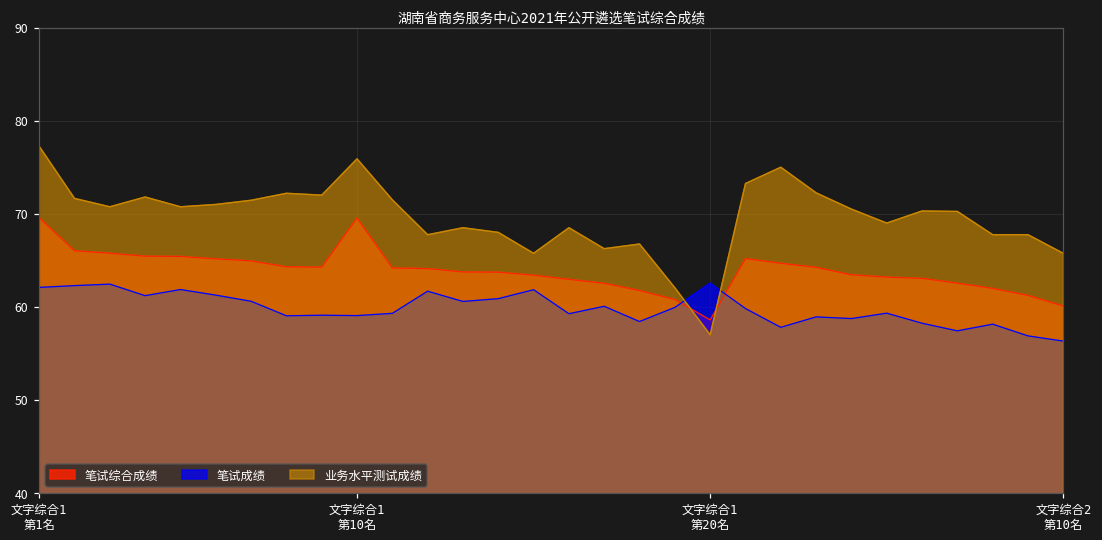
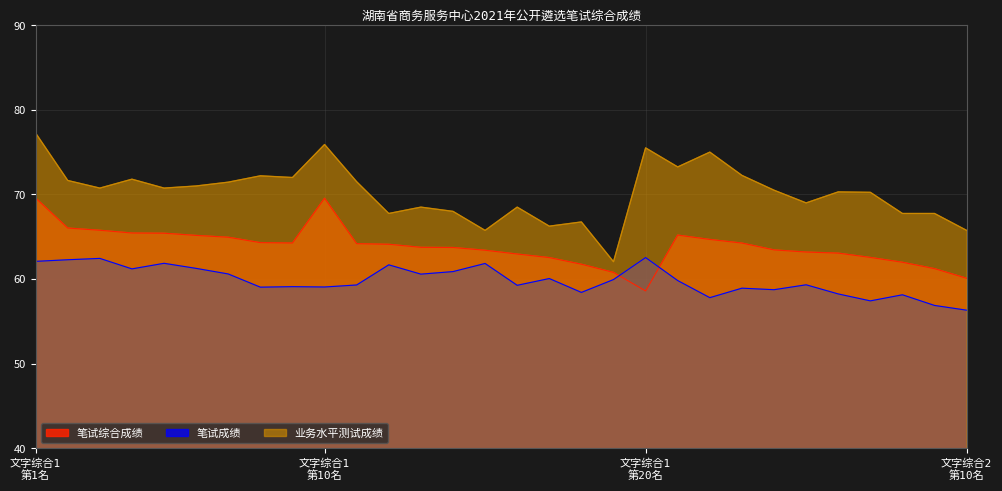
业务水平测试成绩, 文字综合1 第20名: 57 -> 76
